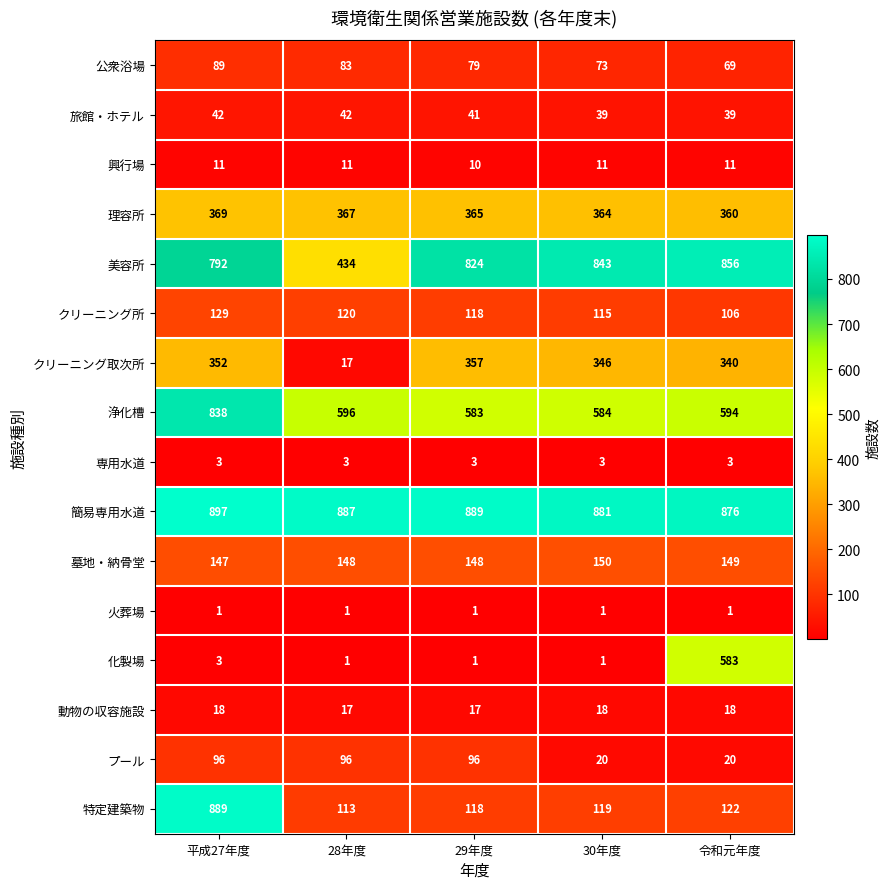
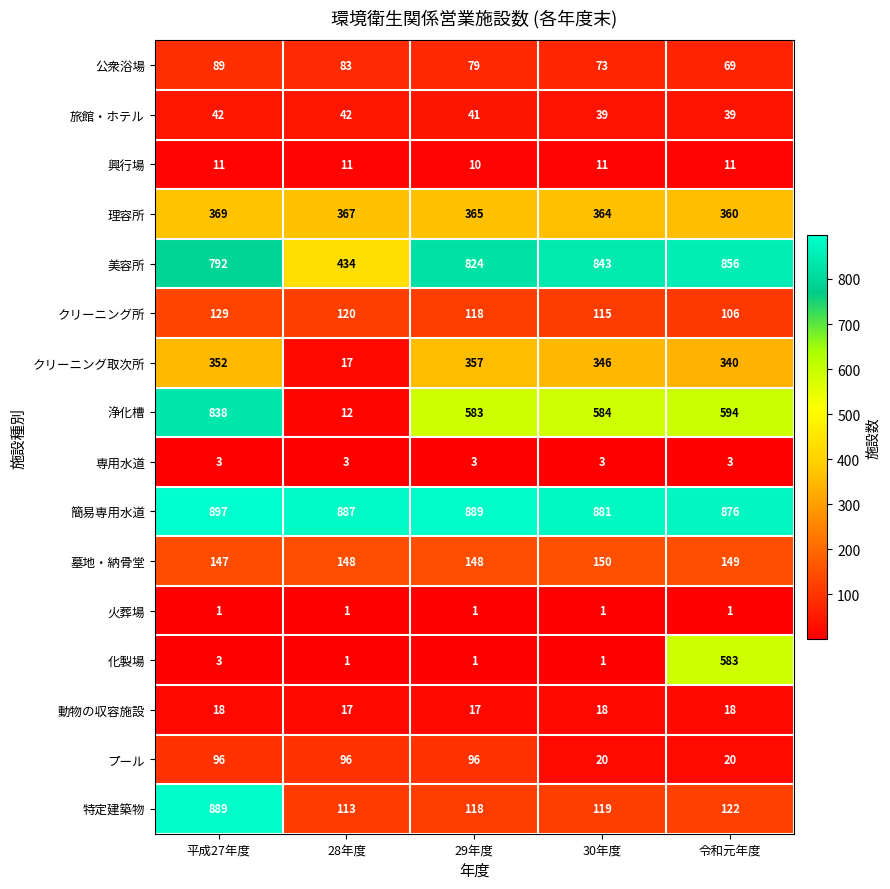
浄化槽, 28年度: 596 -> 12
